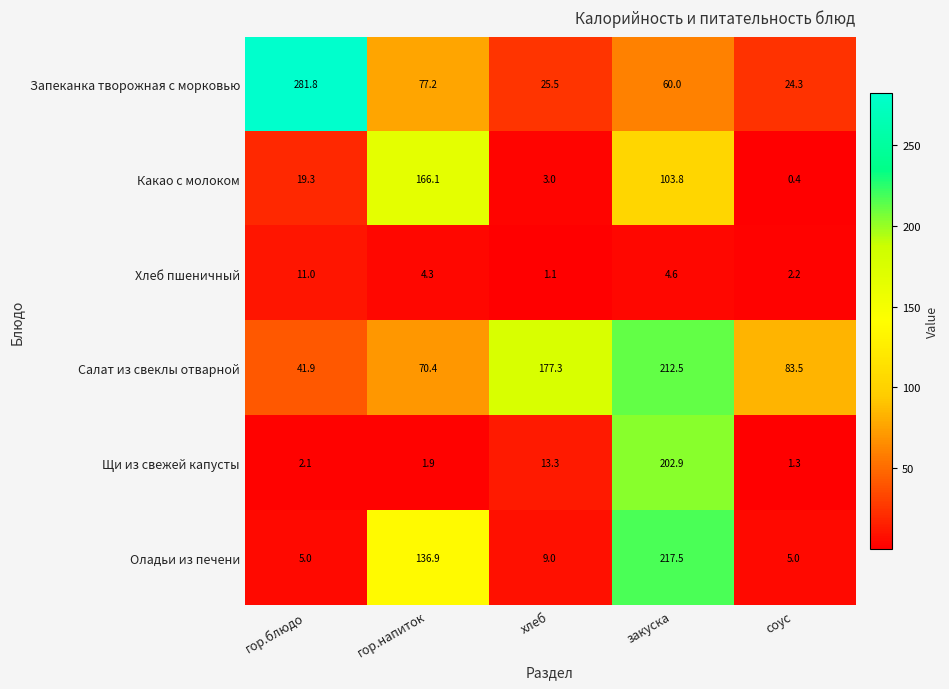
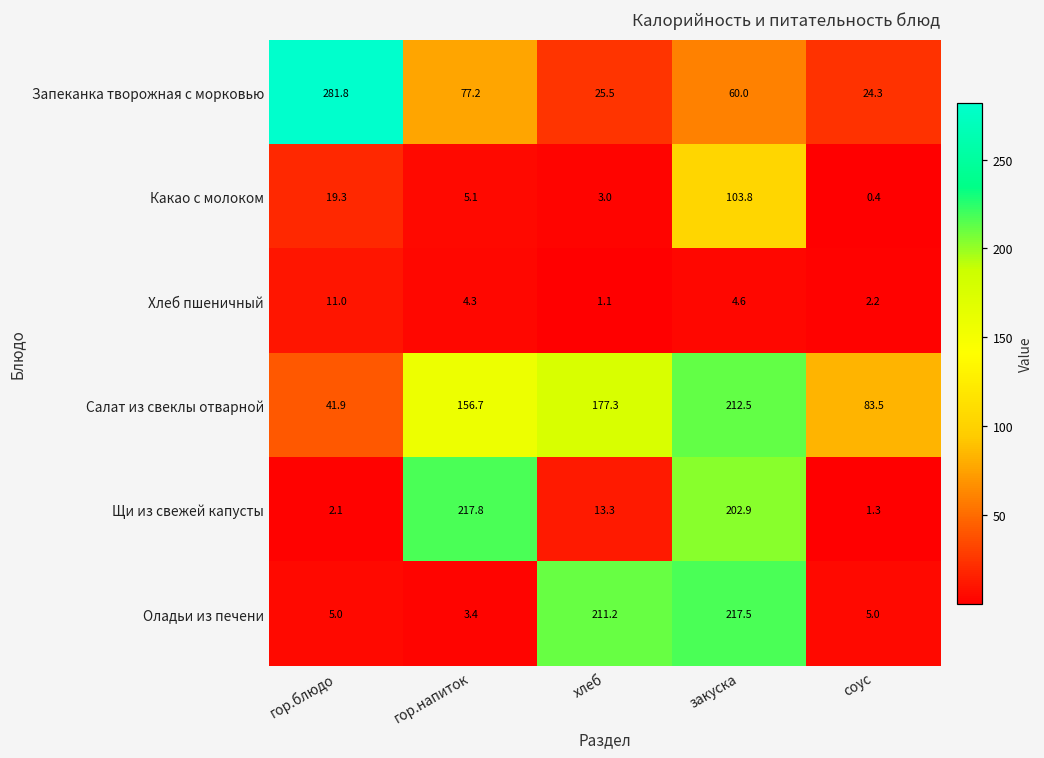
Какао с молоком, гор.напиток: 166.1 -> 5.1
Салат из свеклы отварной, гор.напиток: 70.4 -> 156.7
Щи из свежей капусты, гор.напиток: 1.9 -> 217.8
Оладьи из печени, гор.напиток: 136.9 -> 3.4
Оладьи из печени, хлеб: 9.0 -> 211.2
